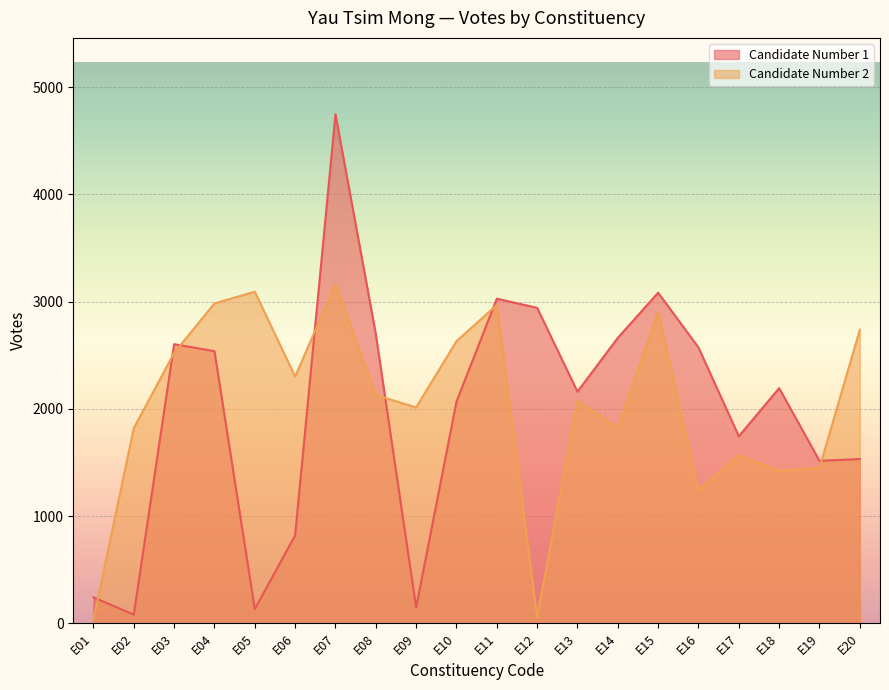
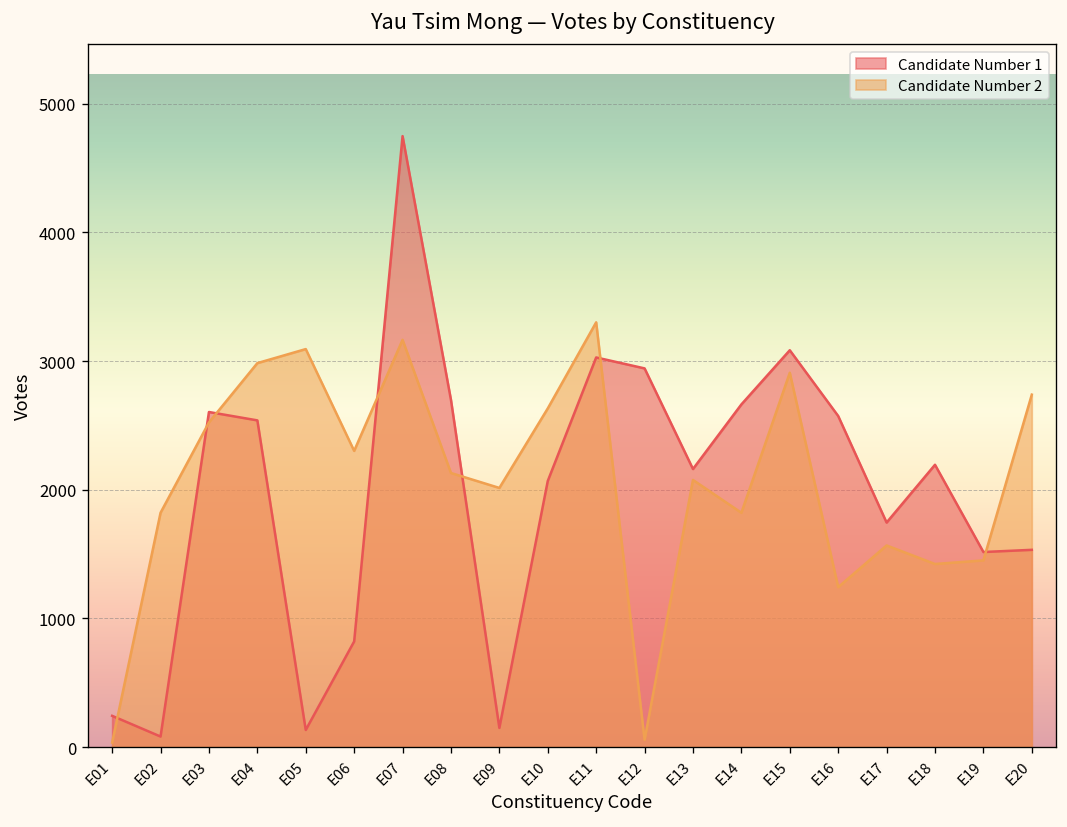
Candidate Number 2, E11: 2970 -> 3300
